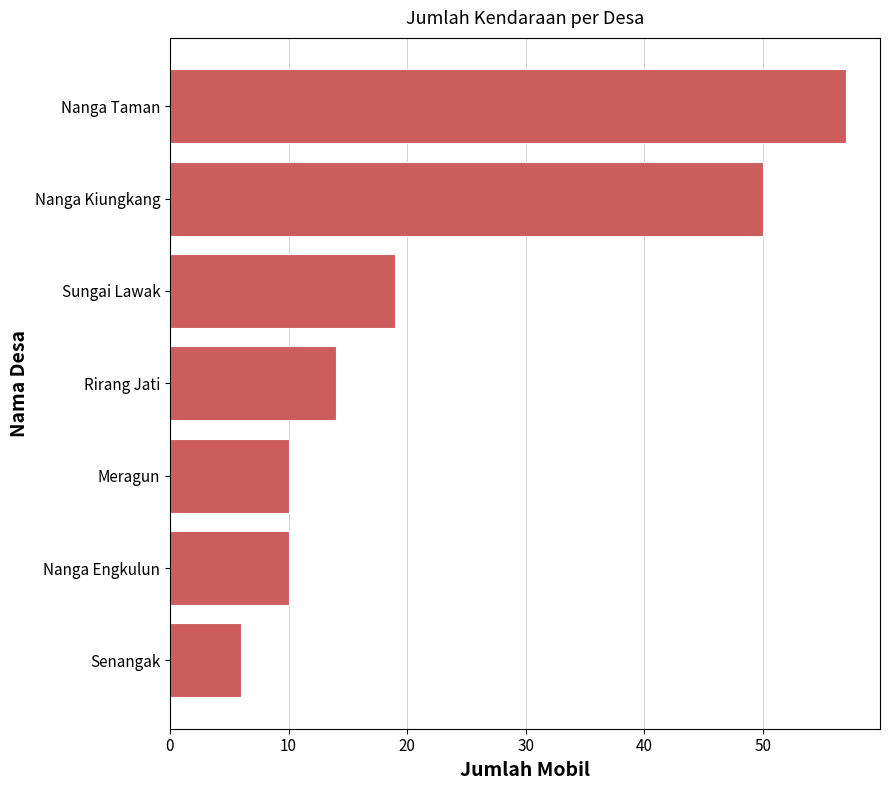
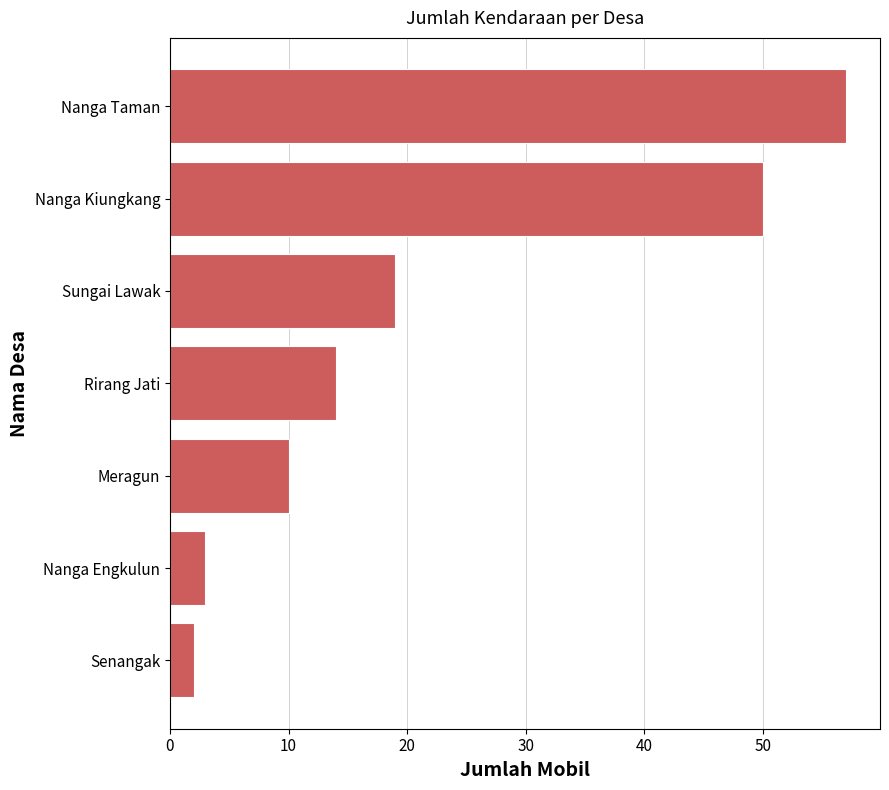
Nanga Engkulun: 10 -> 3
Senangak: 6 -> 2
